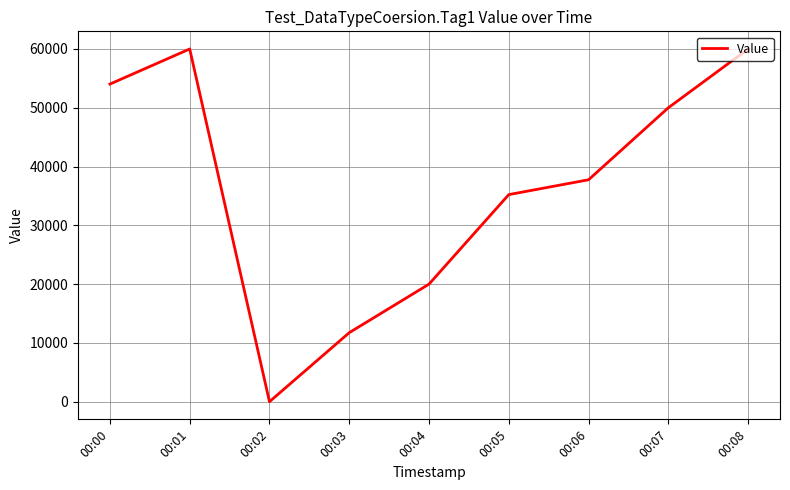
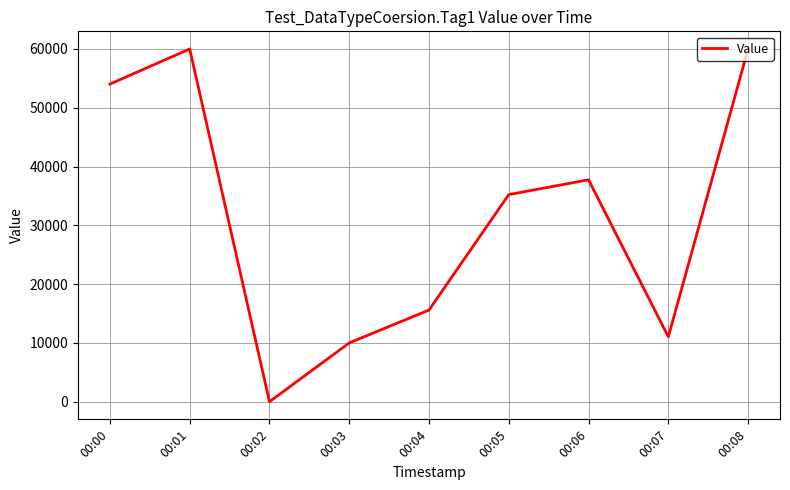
00:03: 12000 -> 10000
00:04: 20000 -> 16000
00:07: 50000 -> 11000
